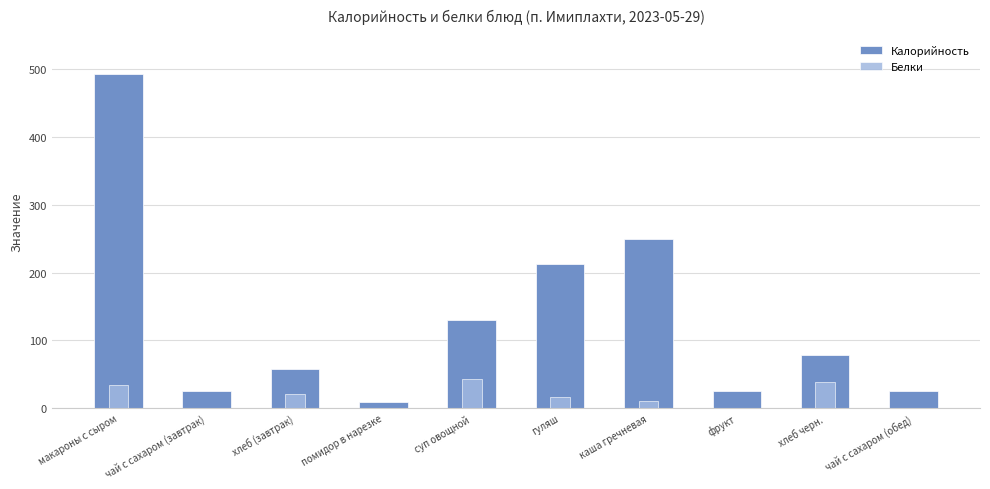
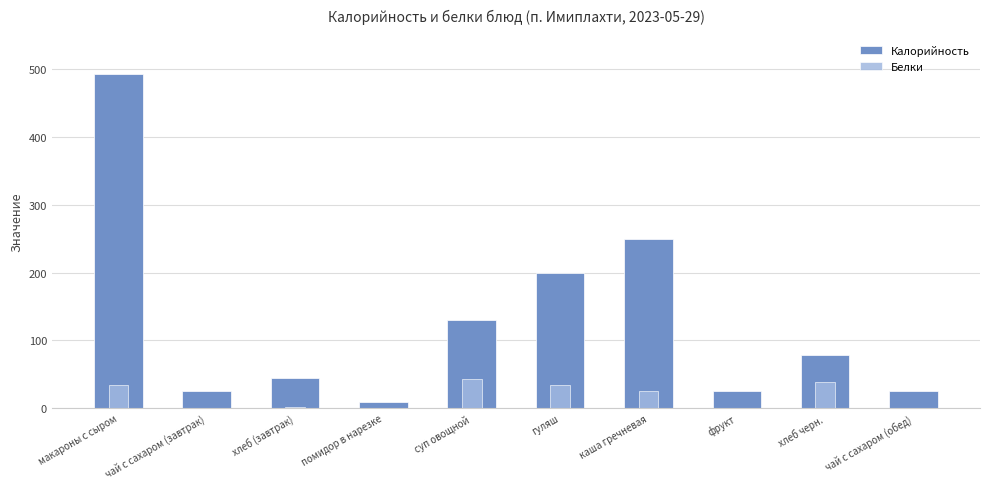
Калорийность, хлеб (завтрак): 60 -> 40
Белки, хлеб (завтрак): 20 -> 0
Калорийность, гуляш: 210 -> 200
Белки, гуляш: 20 -> 30
Белки, каша гречневая: 10 -> 30
